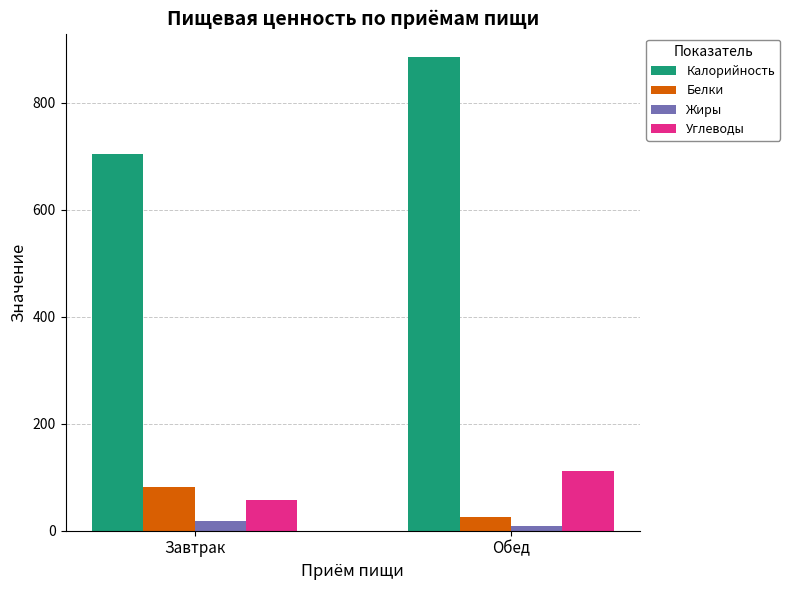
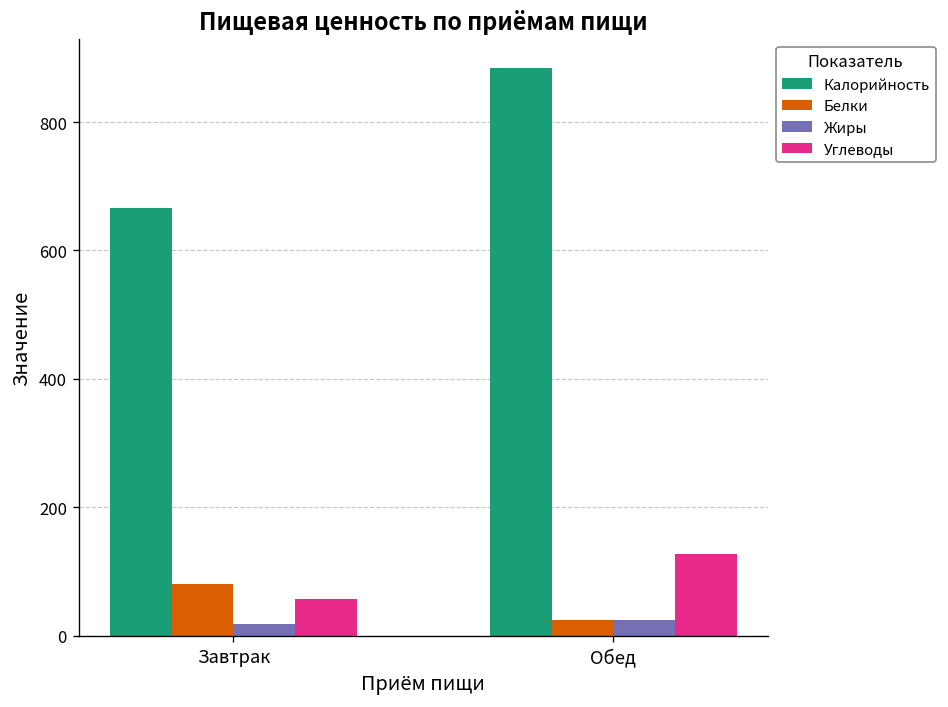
Калорийность, Завтрак: 700 -> 670
Жиры, Обед: 10 -> 20
Углеводы, Обед: 110 -> 130
